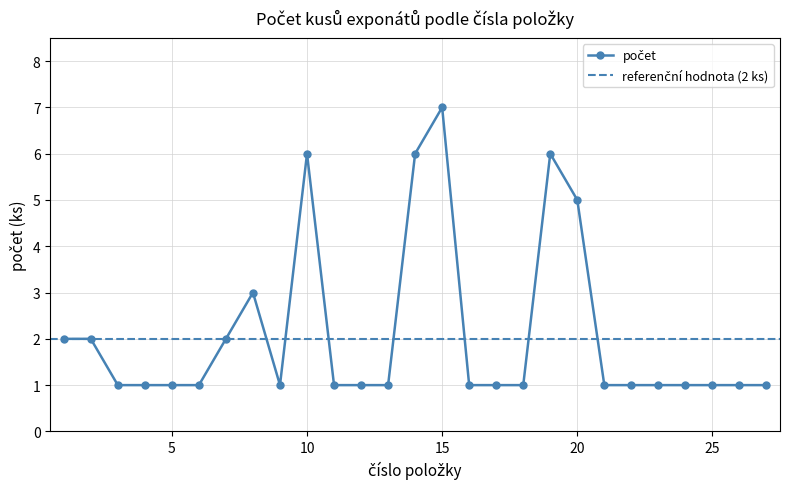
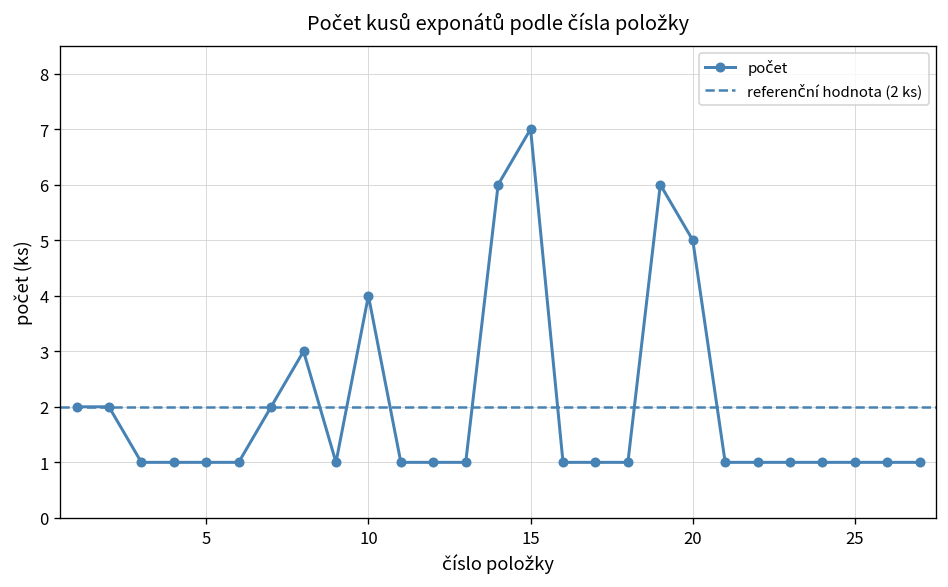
10: 6 -> 4
